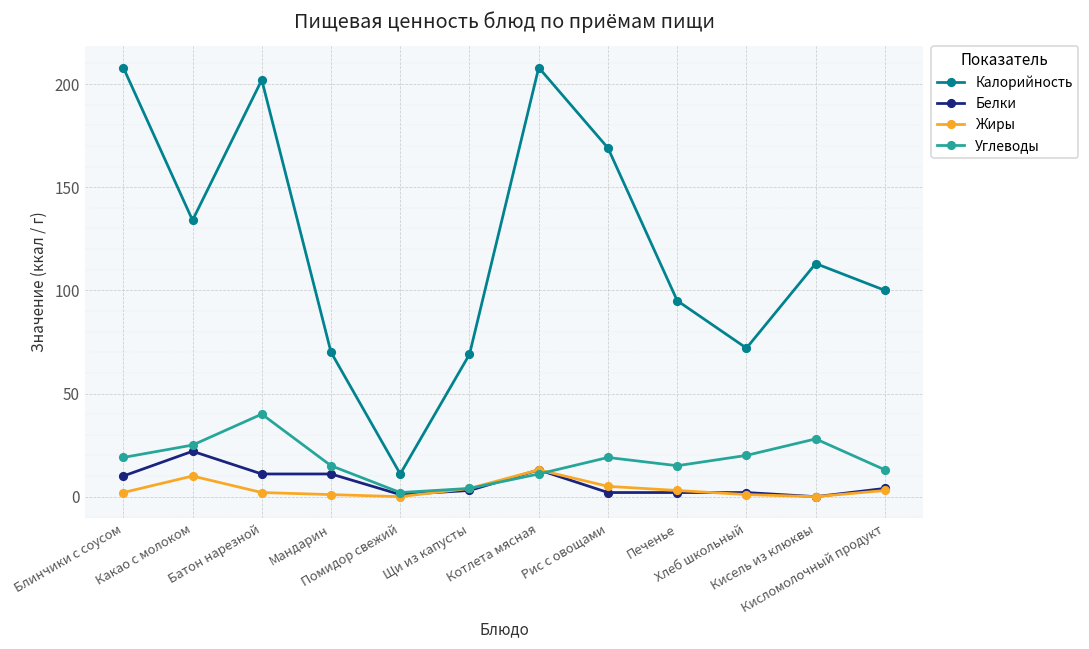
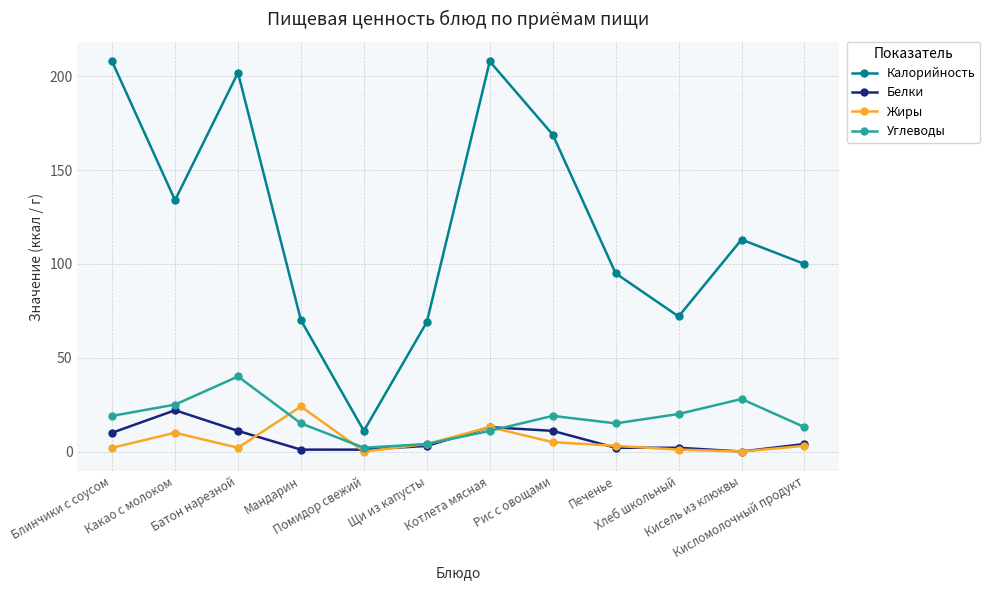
Белки, Мандарин: 11 -> 1
Жиры, Мандарин: 1 -> 24
Белки, Рис с овощами: 2 -> 11
